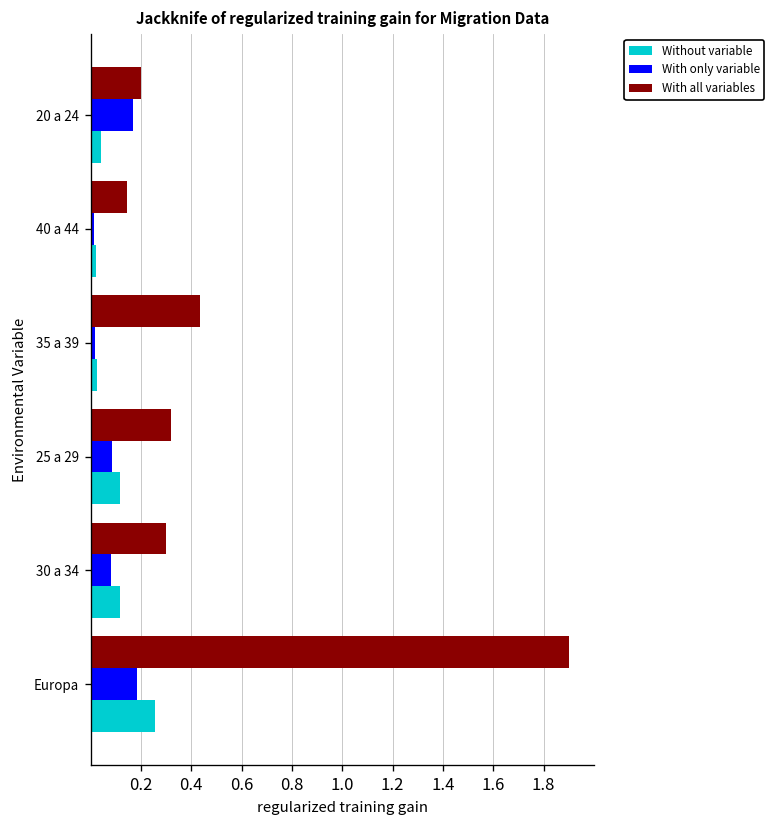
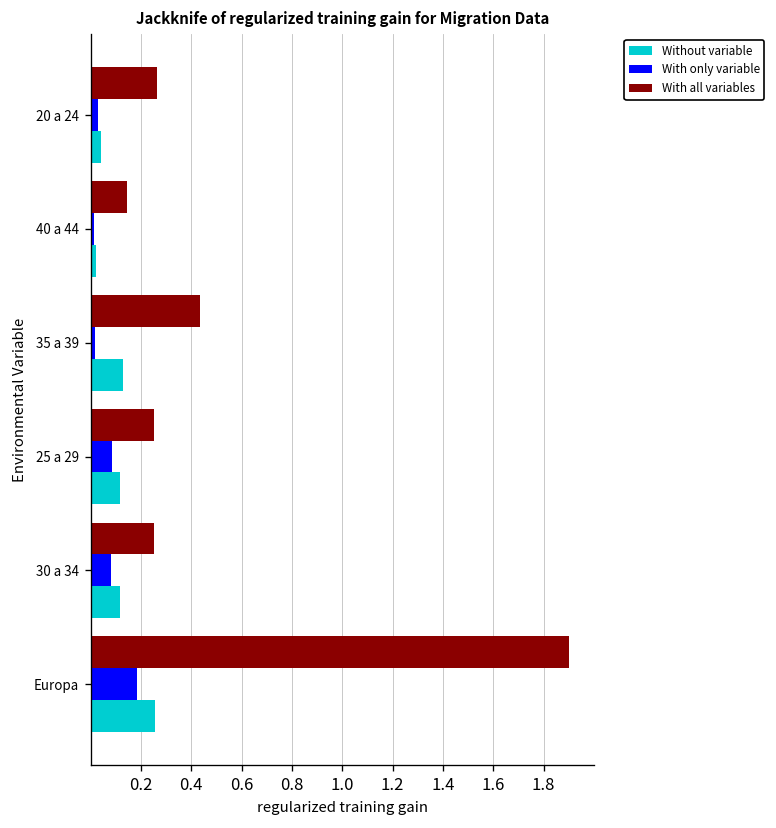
With all variables, 20 a 24: 0.20 -> 0.26
With only variable, 20 a 24: 0.17 -> 0.03
Without variable, 35 a 39: 0.03 -> 0.13
With all variables, 25 a 29: 0.32 -> 0.25
With all variables, 30 a 34: 0.30 -> 0.25
